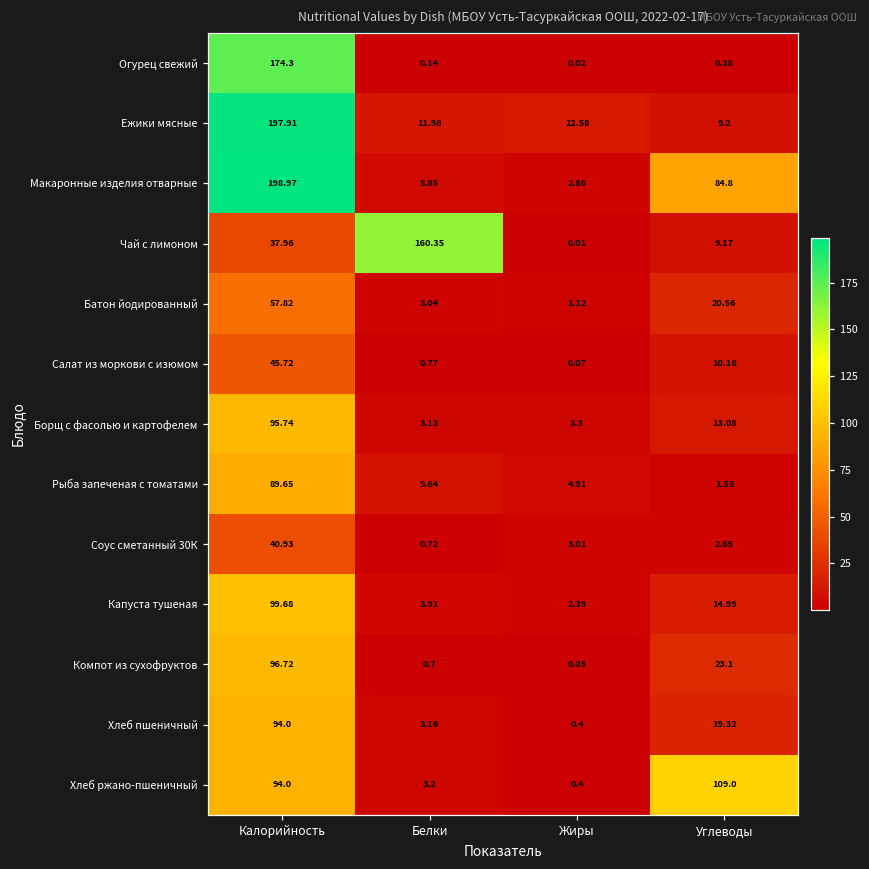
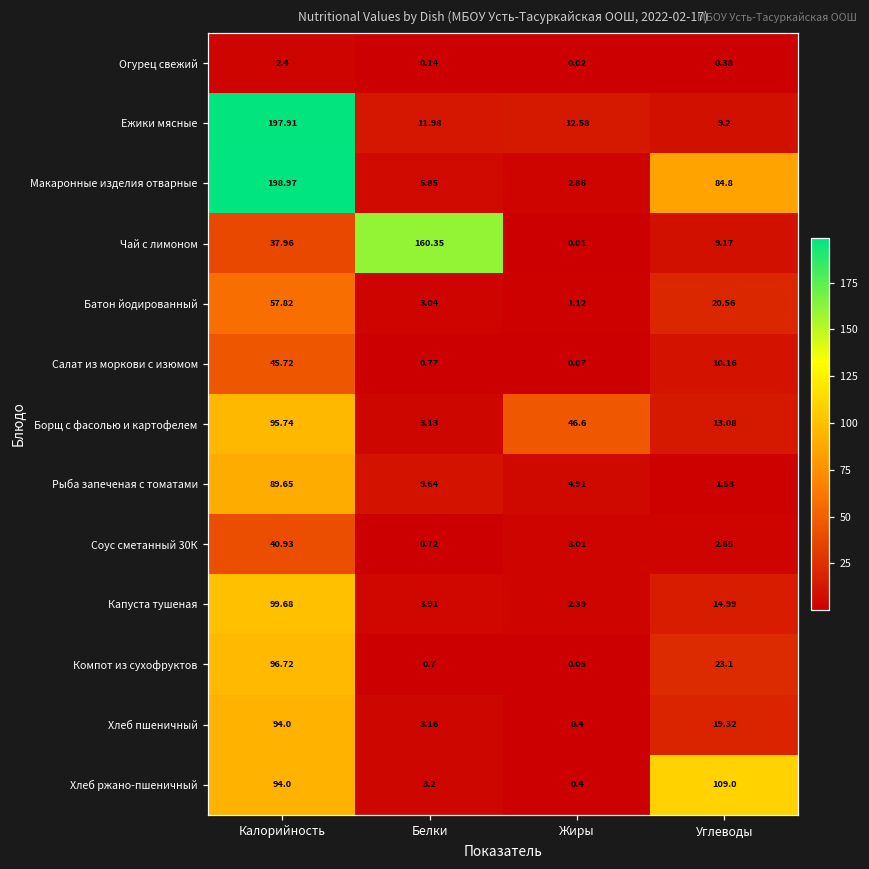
Огурец свежий, Калорийность: 174.3 -> 2.4
Борщ с фасолью и картофелем, Жиры: 3.3 -> 46.6
